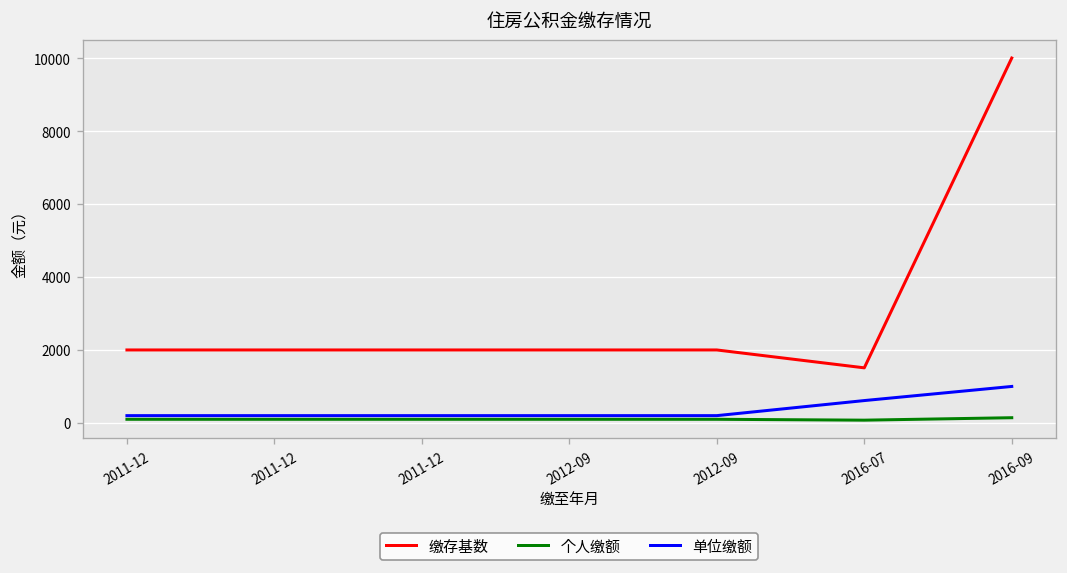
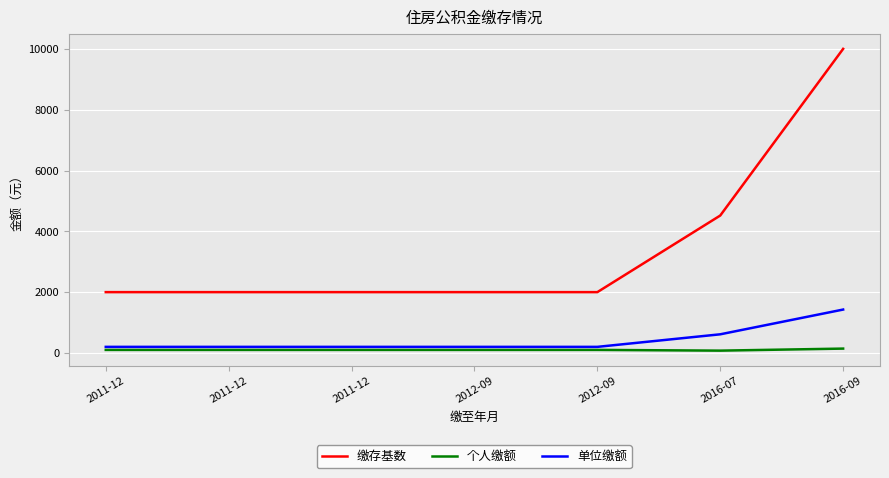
缴存基数, 2016-07: 1500 -> 4500
单位缴额, 2016-09: 1000 -> 1400
